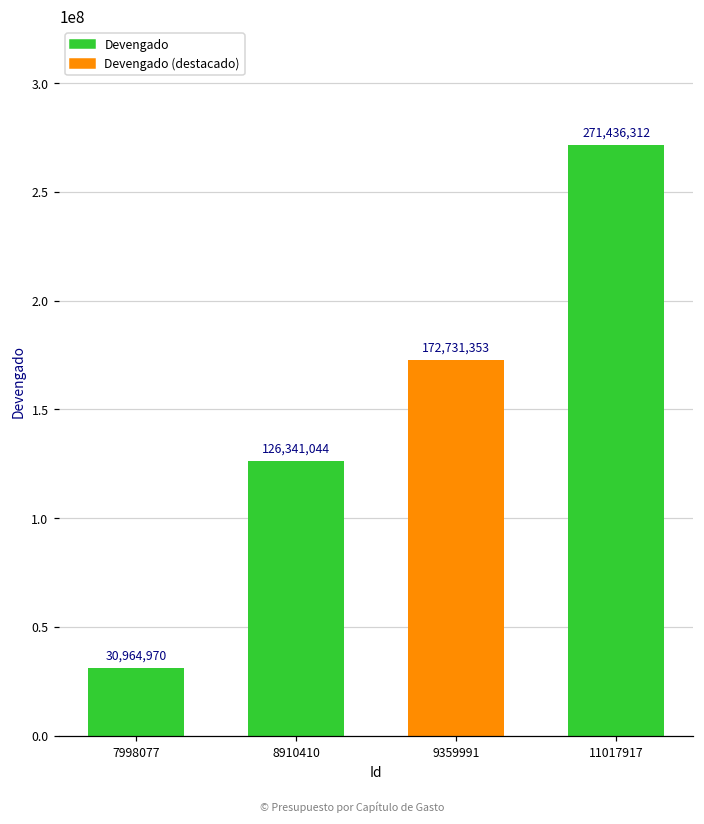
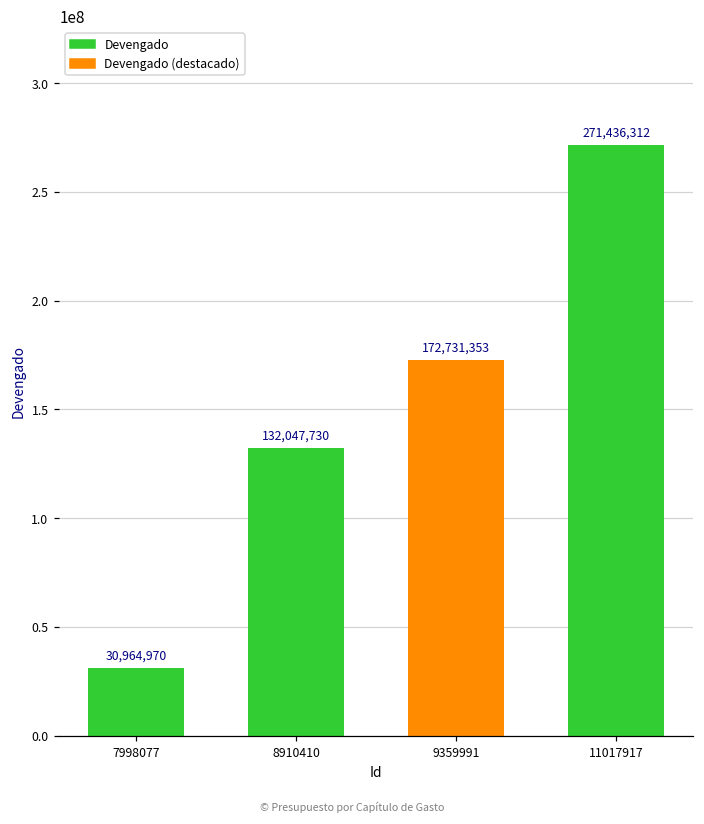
8910410: 126,341,044 -> 132,047,730
